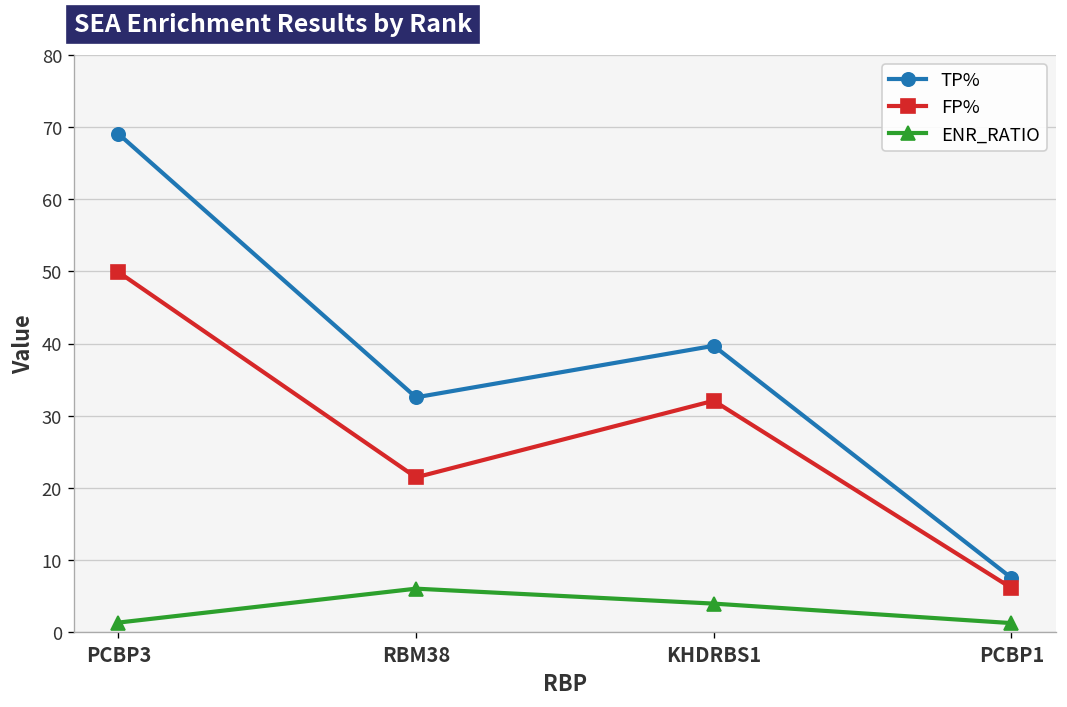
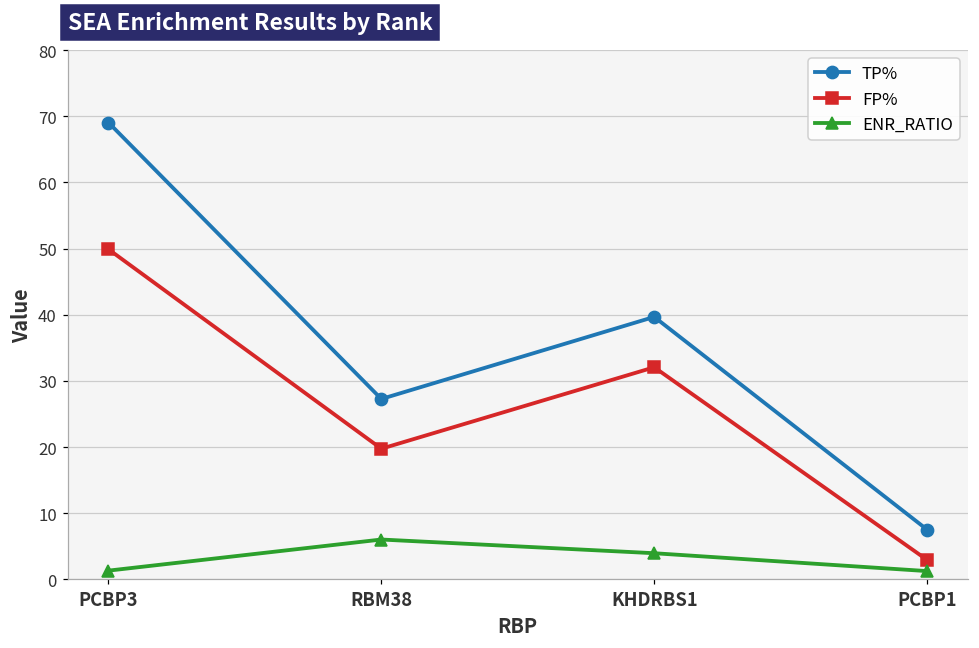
TP%, RBM38: 33 -> 27
FP%, RBM38: 21 -> 20
FP%, PCBP1: 6 -> 3
